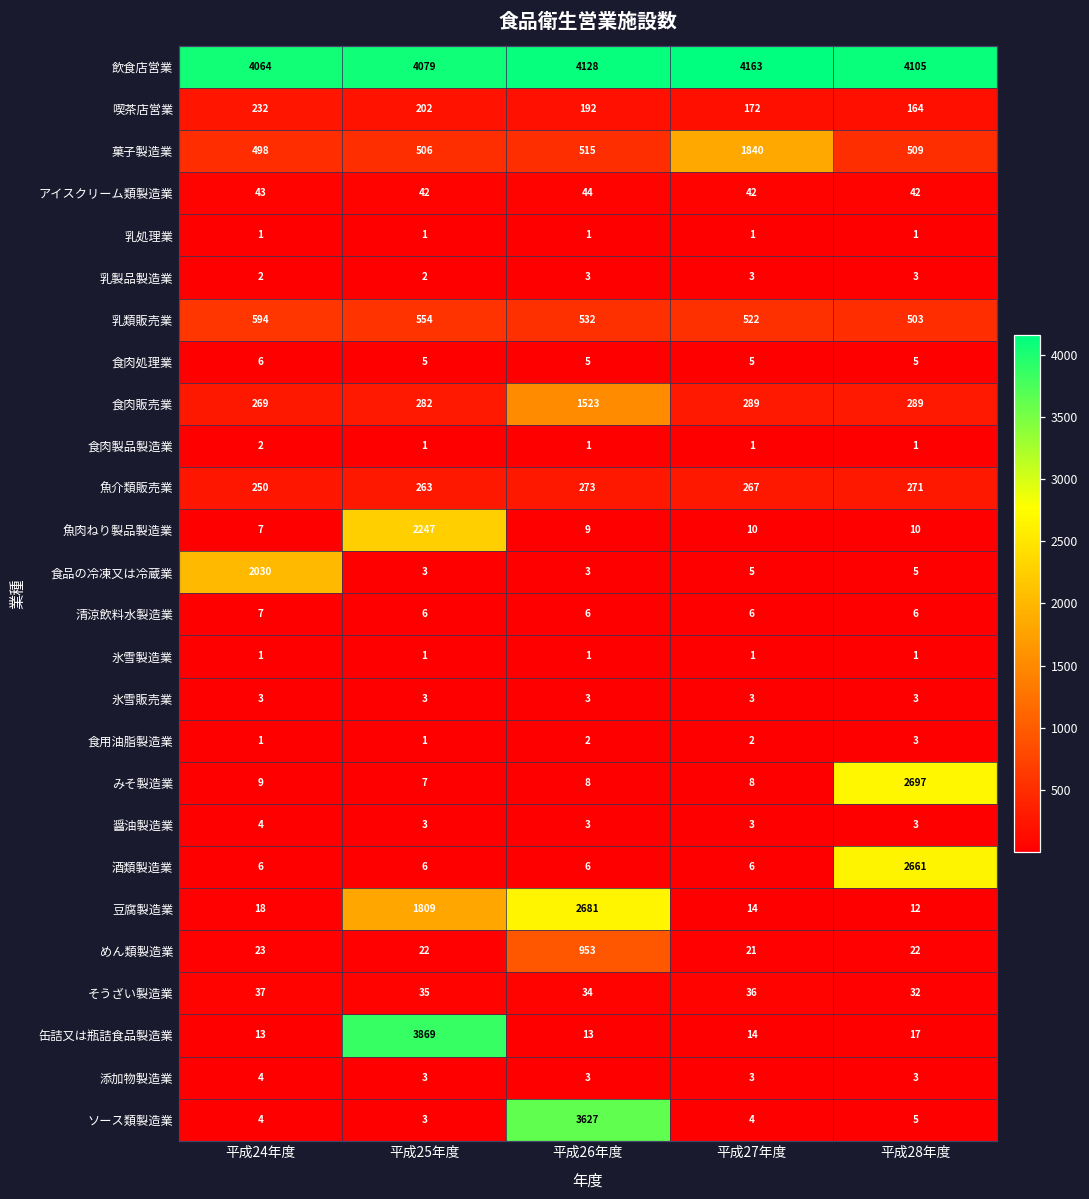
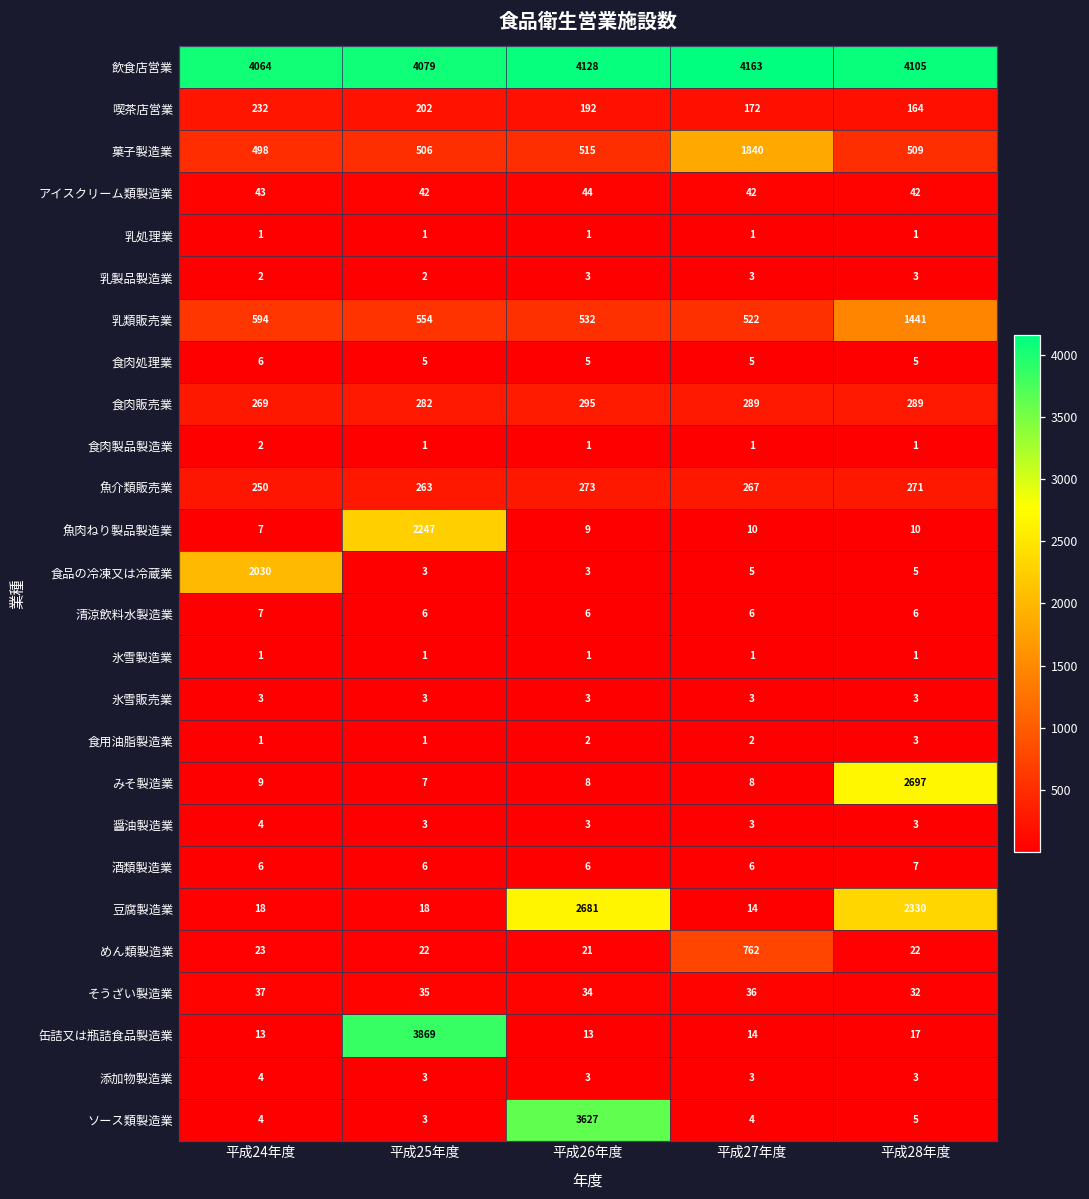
乳類販売業, 平成28年度: 503 -> 1441
食肉販売業, 平成26年度: 1523 -> 295
酒類製造業, 平成28年度: 2661 -> 7
豆腐製造業, 平成25年度: 1809 -> 18
豆腐製造業, 平成28年度: 12 -> 2330
めん類製造業, 平成26年度: 953 -> 21
めん類製造業, 平成27年度: 21 -> 762
